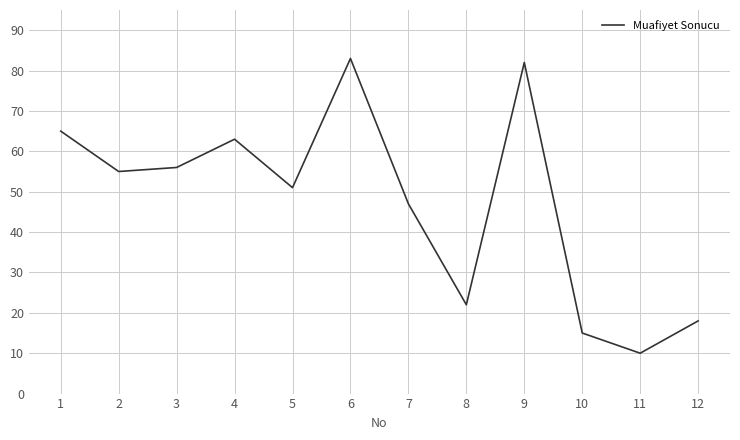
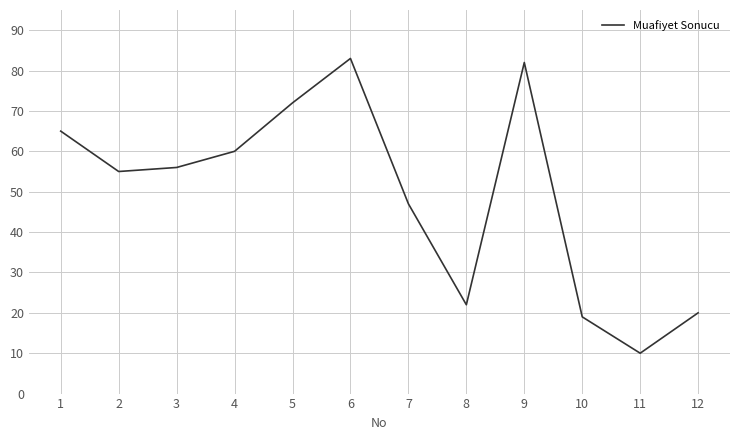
4: 63 -> 60
5: 51 -> 72
10: 15 -> 19
12: 18 -> 20
